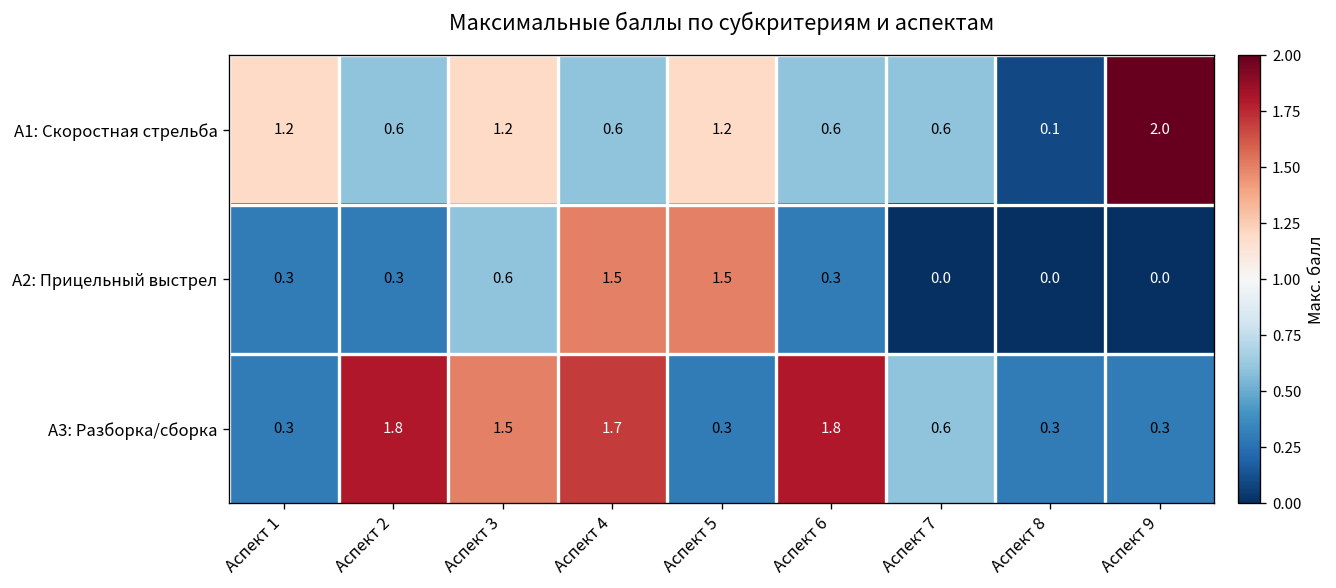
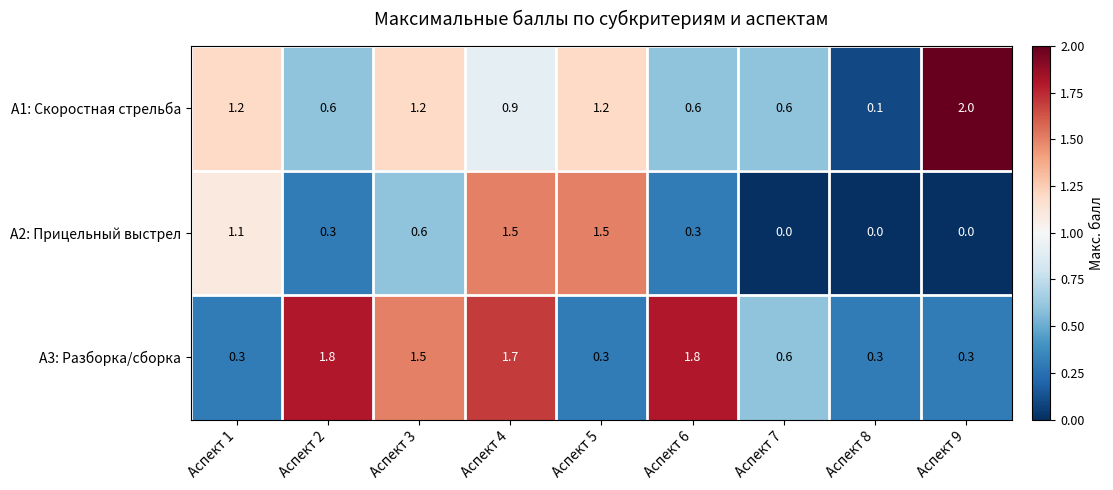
А1: Скоростная стрельба, Аспект 4: 0.6 -> 0.9
А2: Прицельный выстрел, Аспект 1: 0.3 -> 1.1
